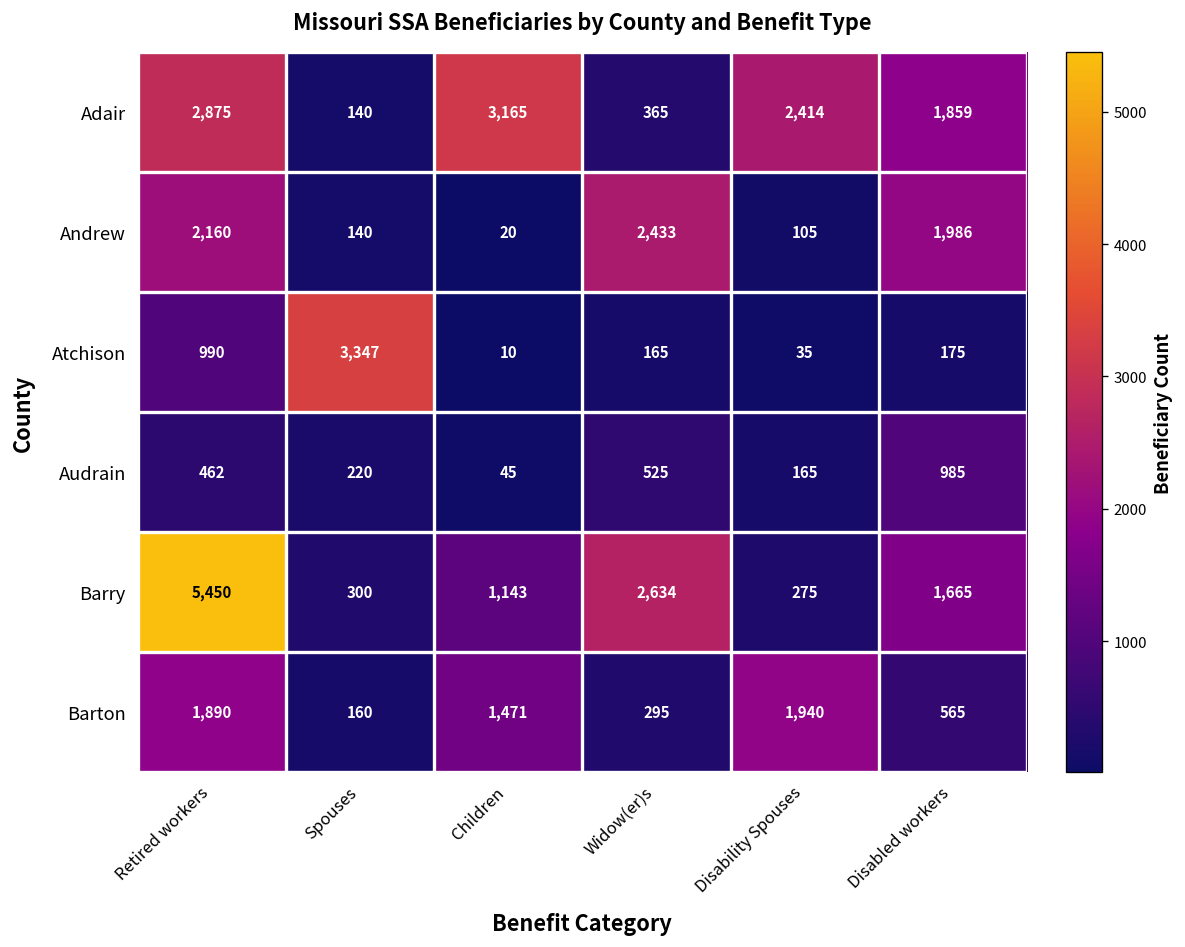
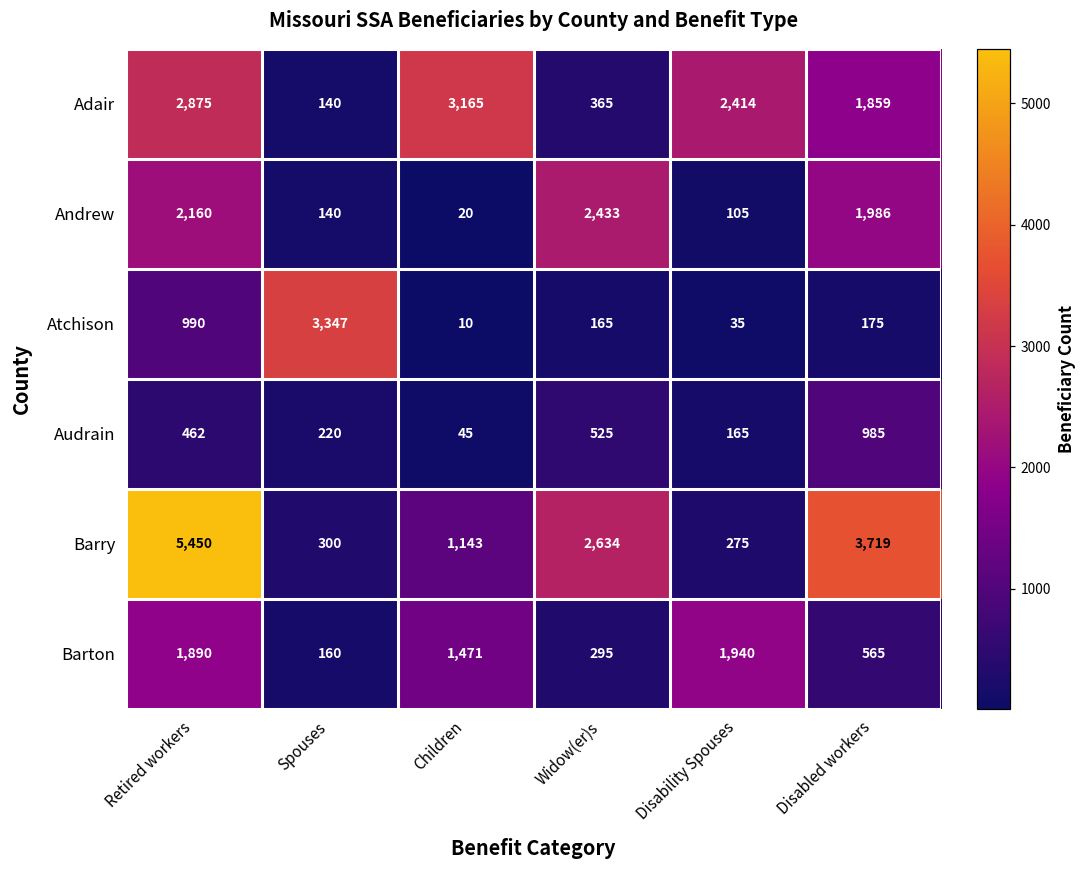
Barry, Disabled workers: 1,665 -> 3,719
